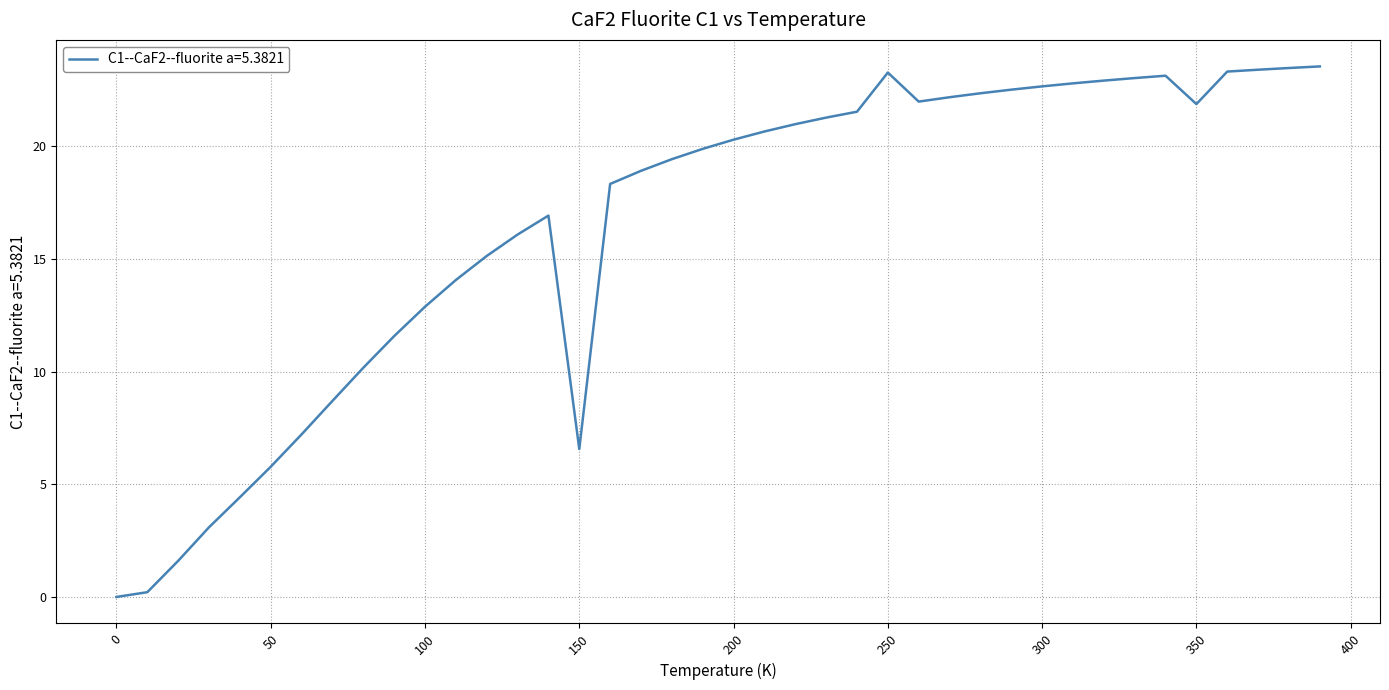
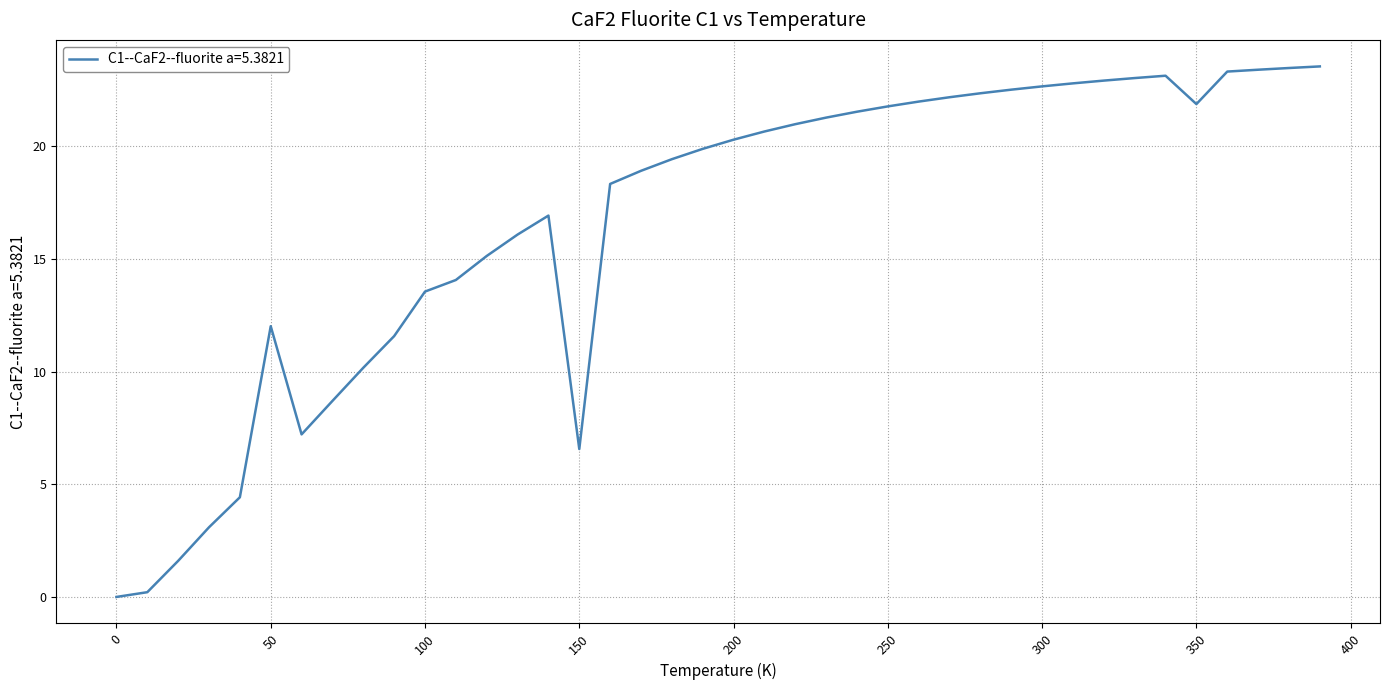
50: 5.8 -> 12.0
100: 12.9 -> 13.6
250: 23.3 -> 21.8
